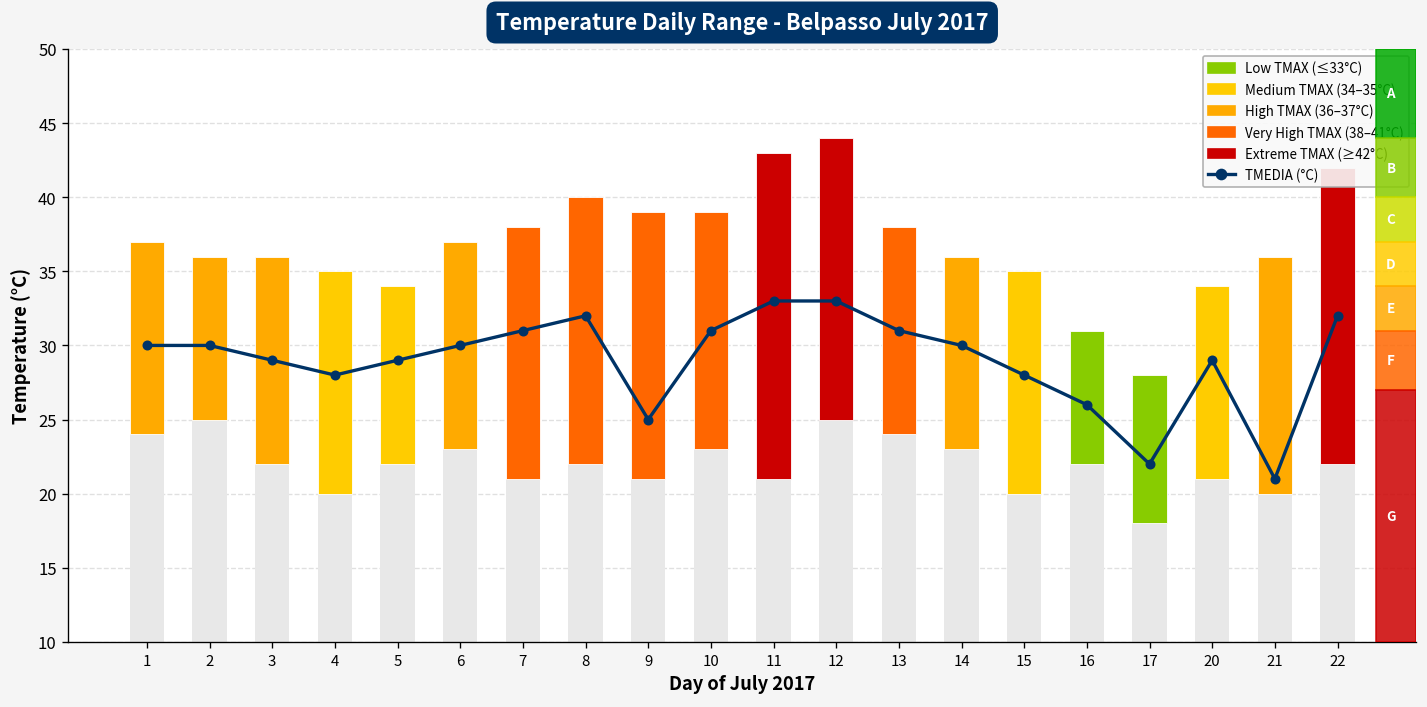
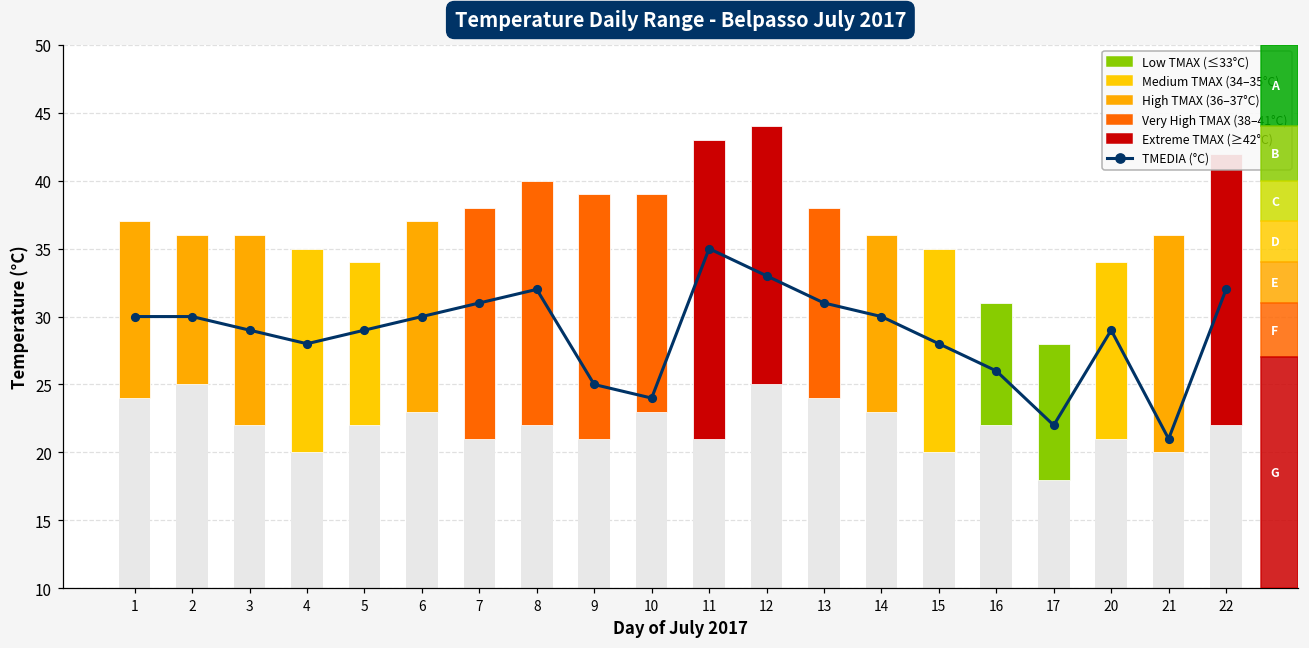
TMEDIA (°C), 10: 31 -> 24
TMEDIA (°C), 11: 33 -> 35
